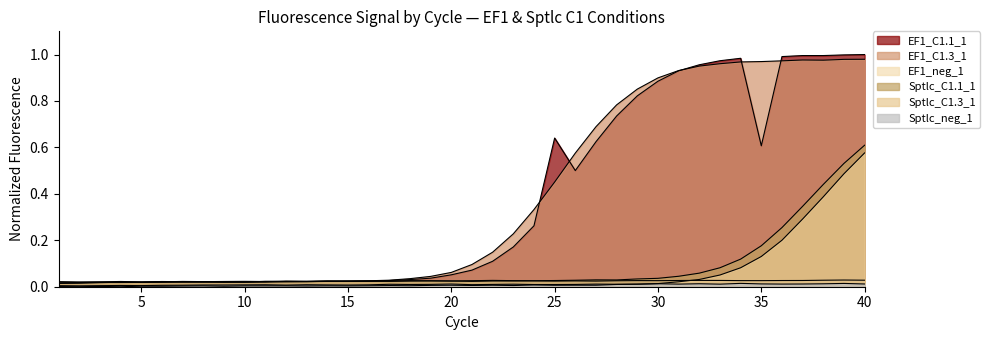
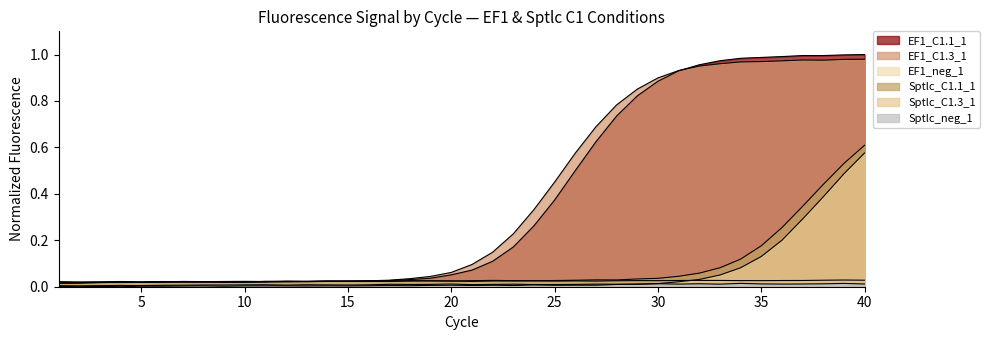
EF1_C1.1_1, 25: 0.64 -> 0.37
EF1_C1.1_1, 35: 0.61 -> 0.99
